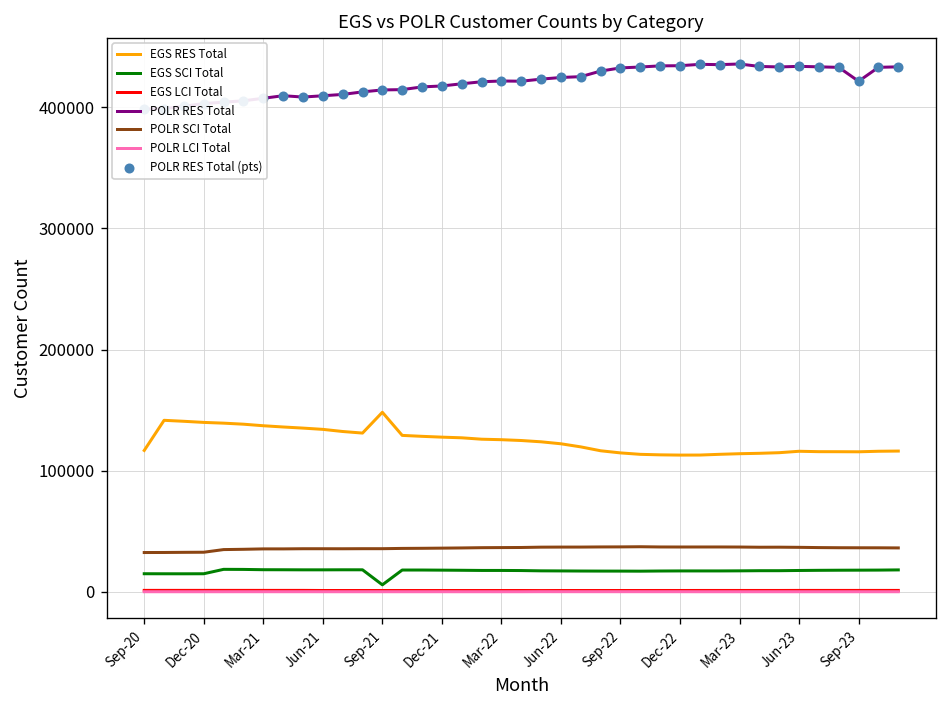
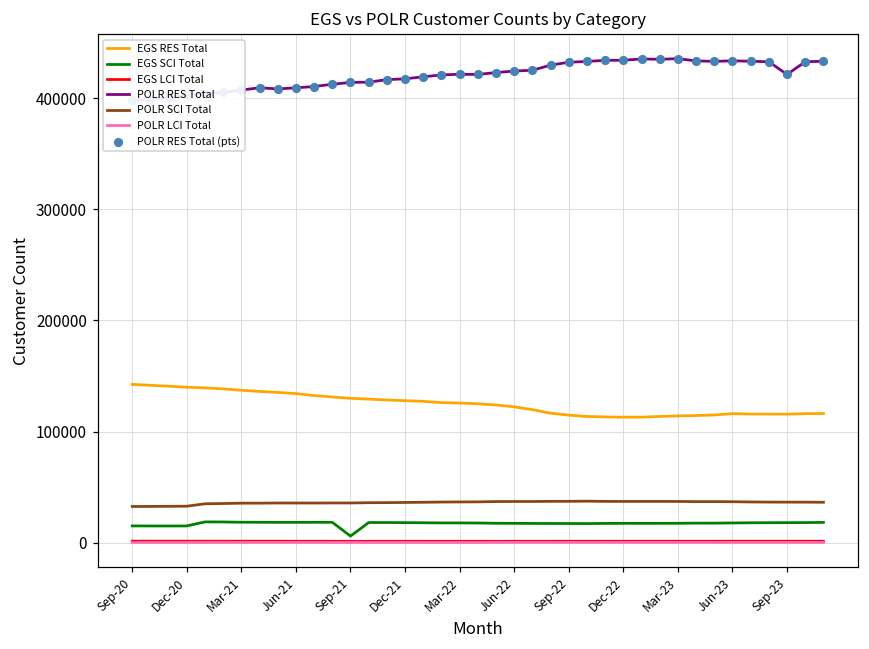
EGS RES Total, Sep-20: 117000 -> 142000
EGS RES Total, Sep-21: 148000 -> 130000
